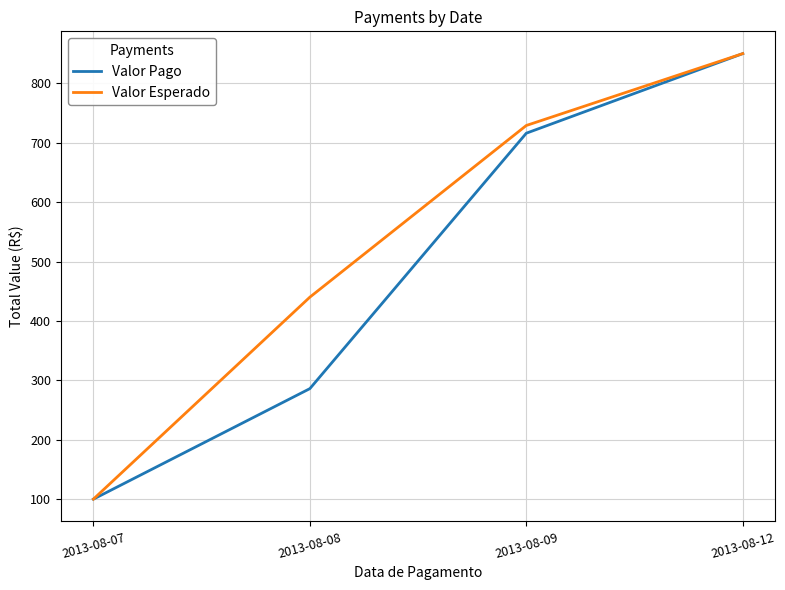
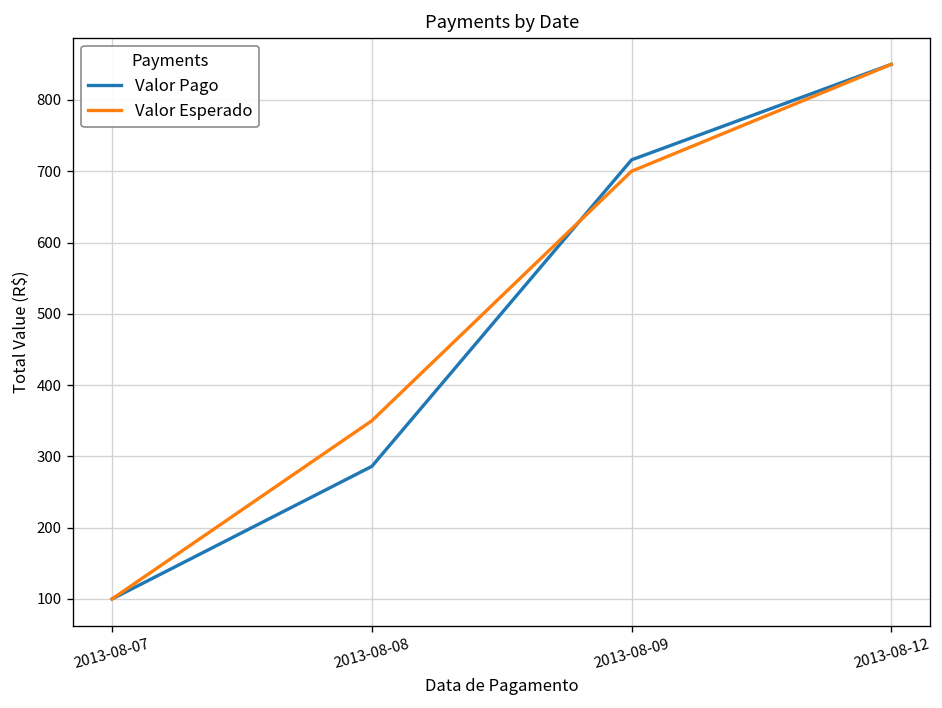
Valor Esperado, 2013-08-08: 440 -> 350
Valor Esperado, 2013-08-09: 730 -> 700
